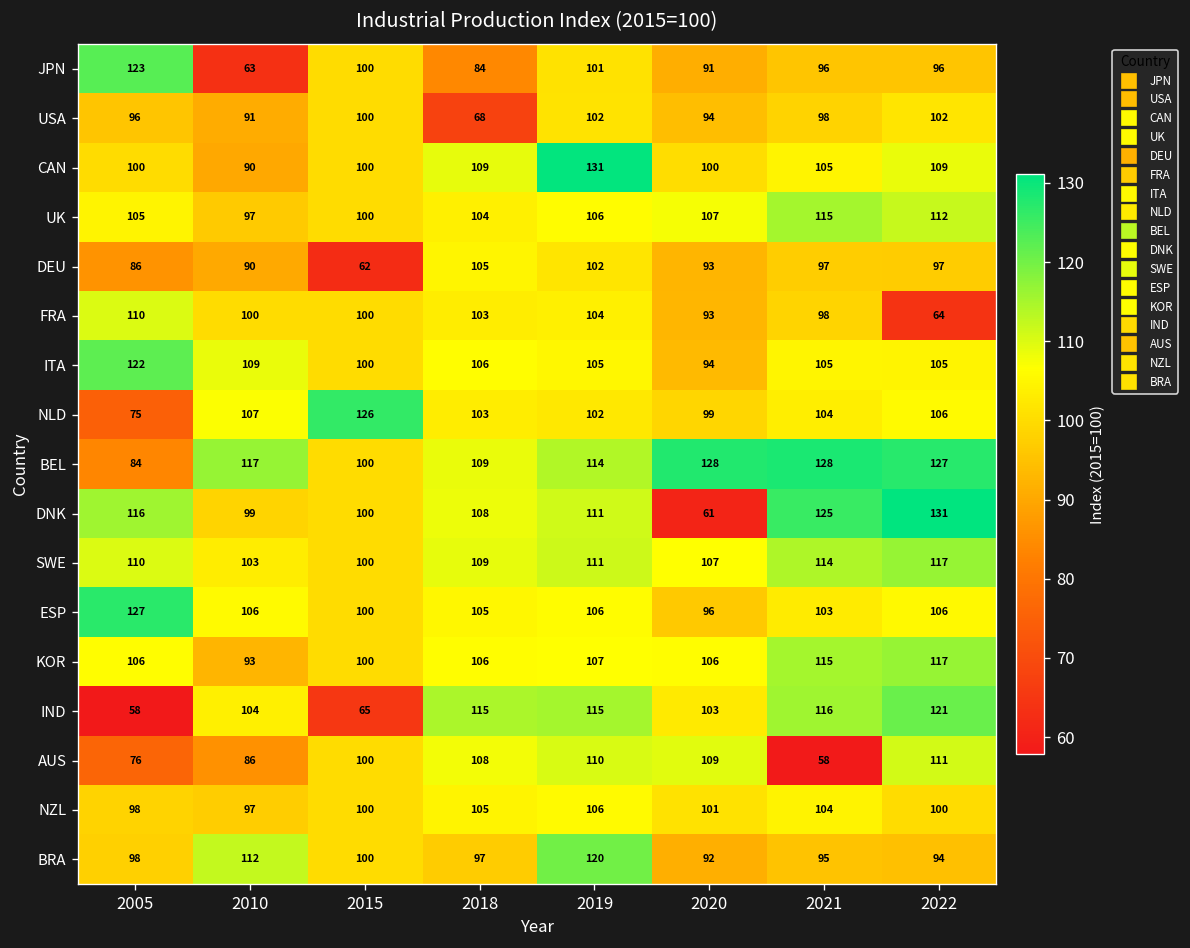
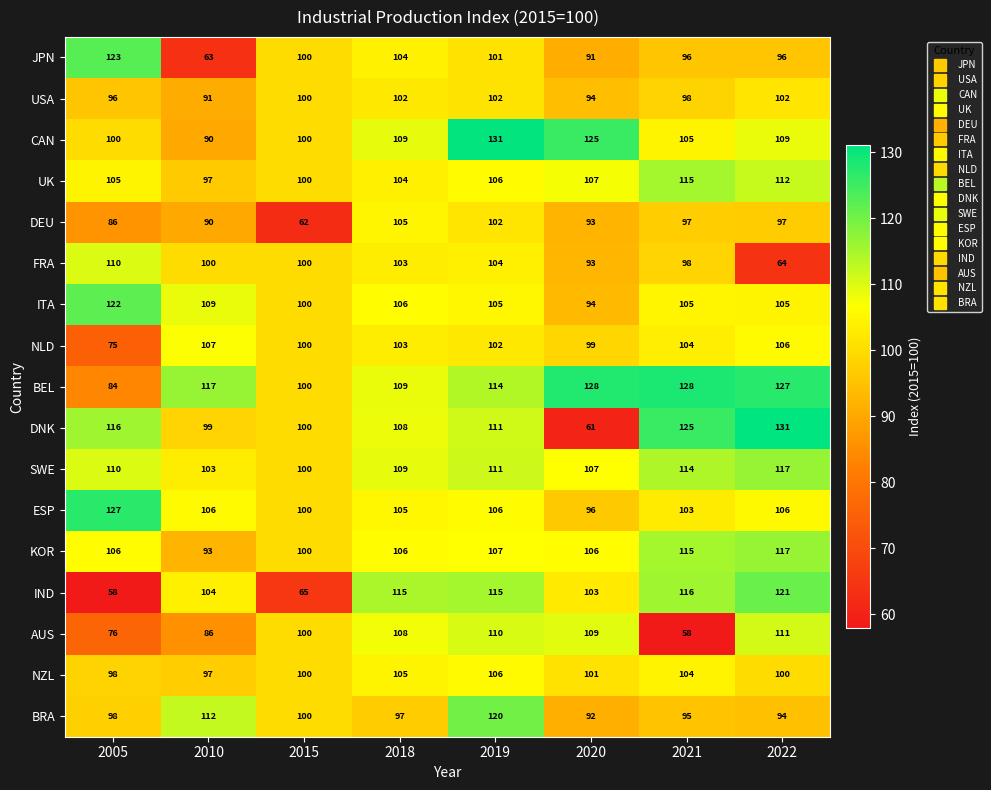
JPN, 2018: 84 -> 104
USA, 2018: 68 -> 102
CAN, 2020: 100 -> 125
NLD, 2015: 126 -> 100
